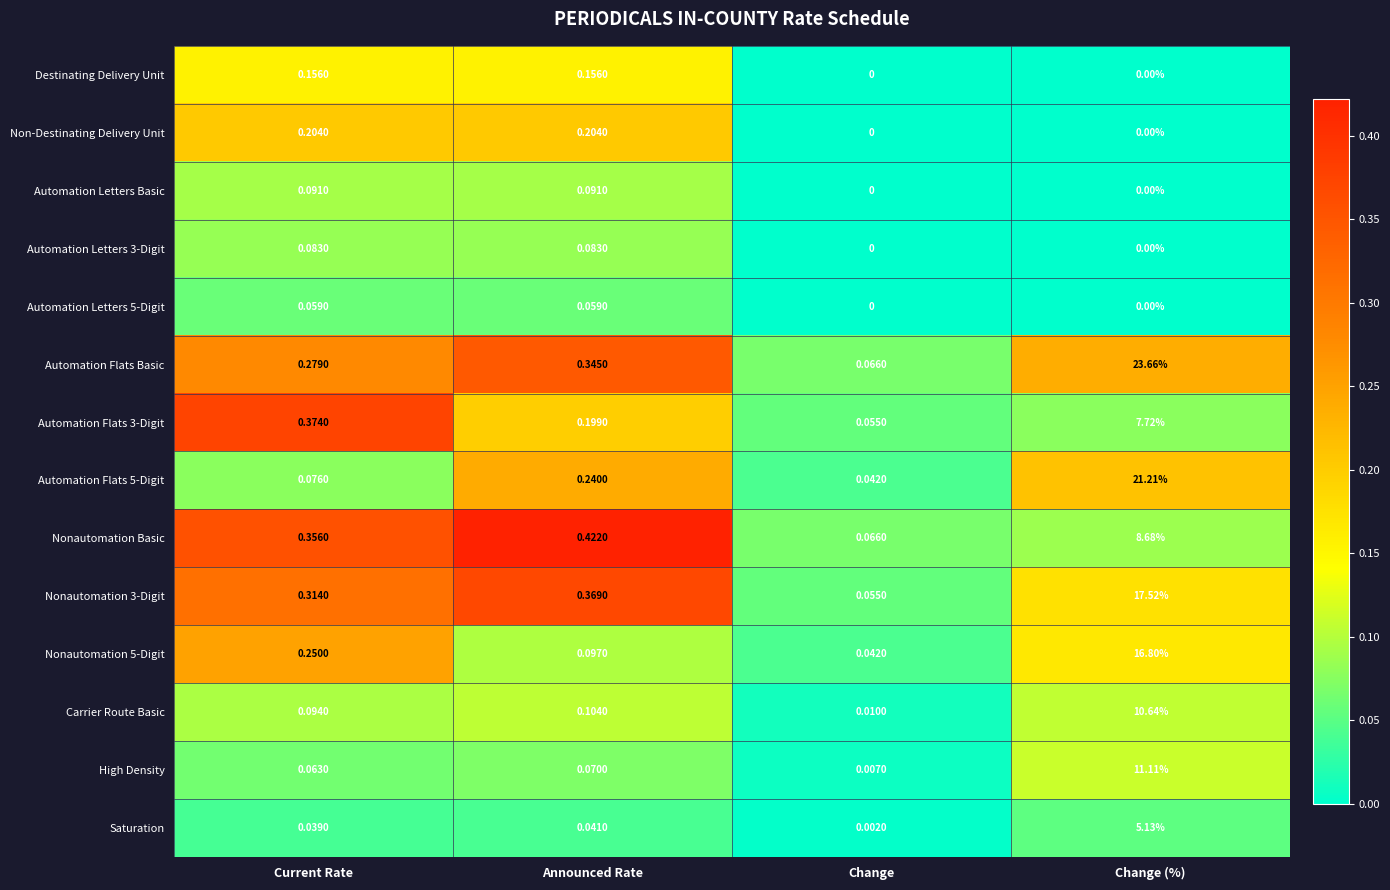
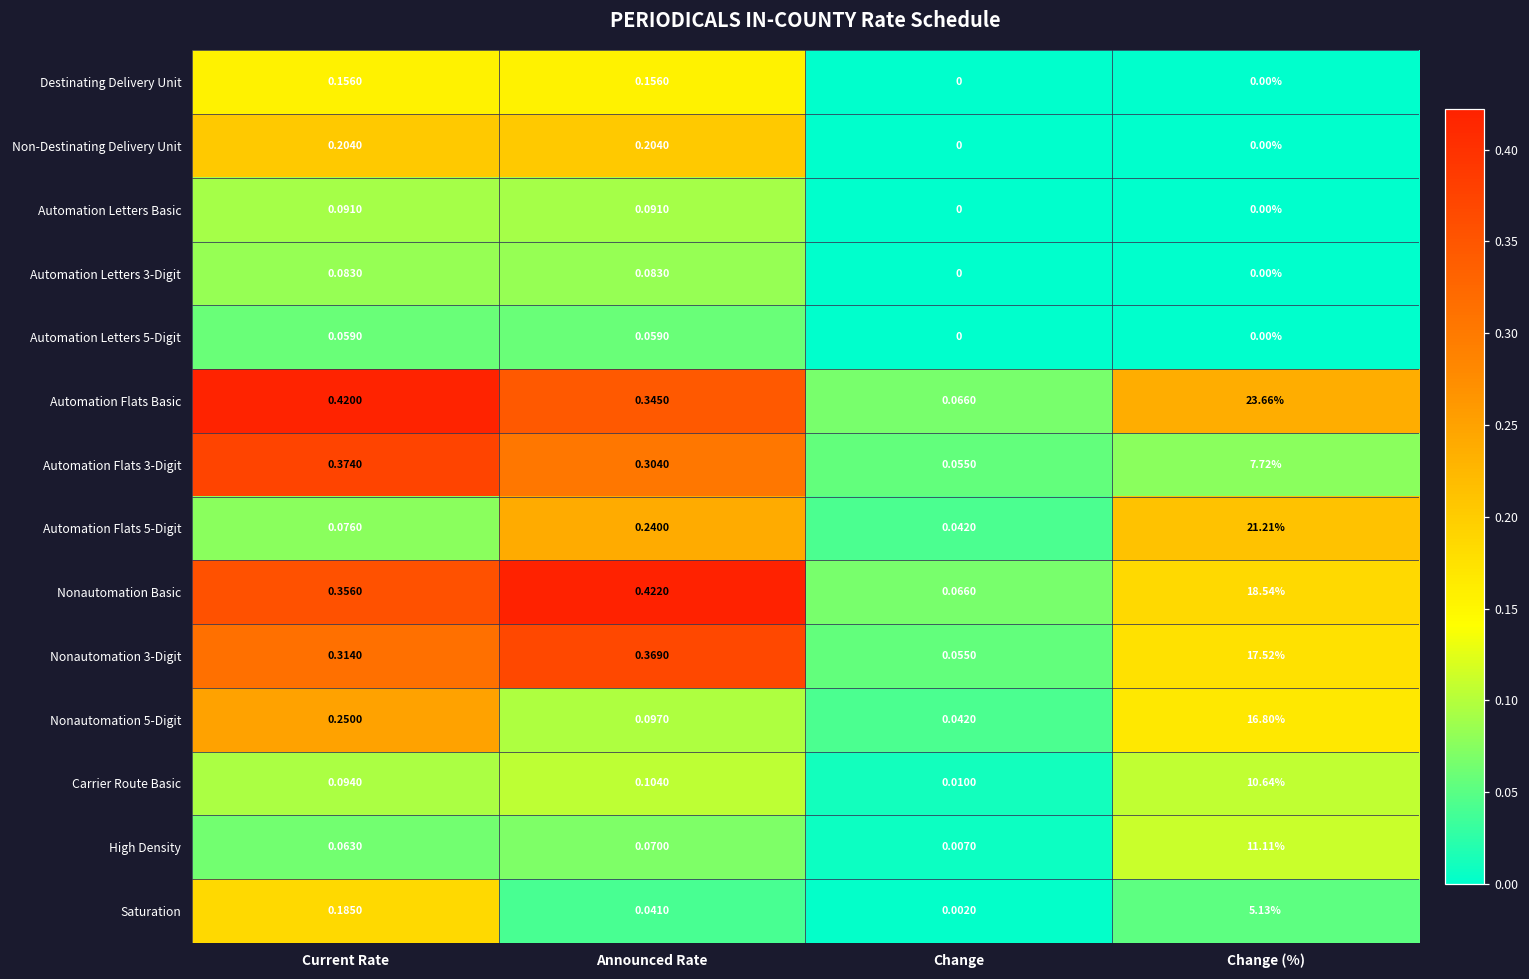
Automation Flats Basic, Current Rate: 0.2790 -> 0.4200
Automation Flats 3-Digit, Announced Rate: 0.1990 -> 0.3040
Nonautomation Basic, Change (%): 8.68% -> 18.54%
Saturation, Current Rate: 0.0390 -> 0.1850
